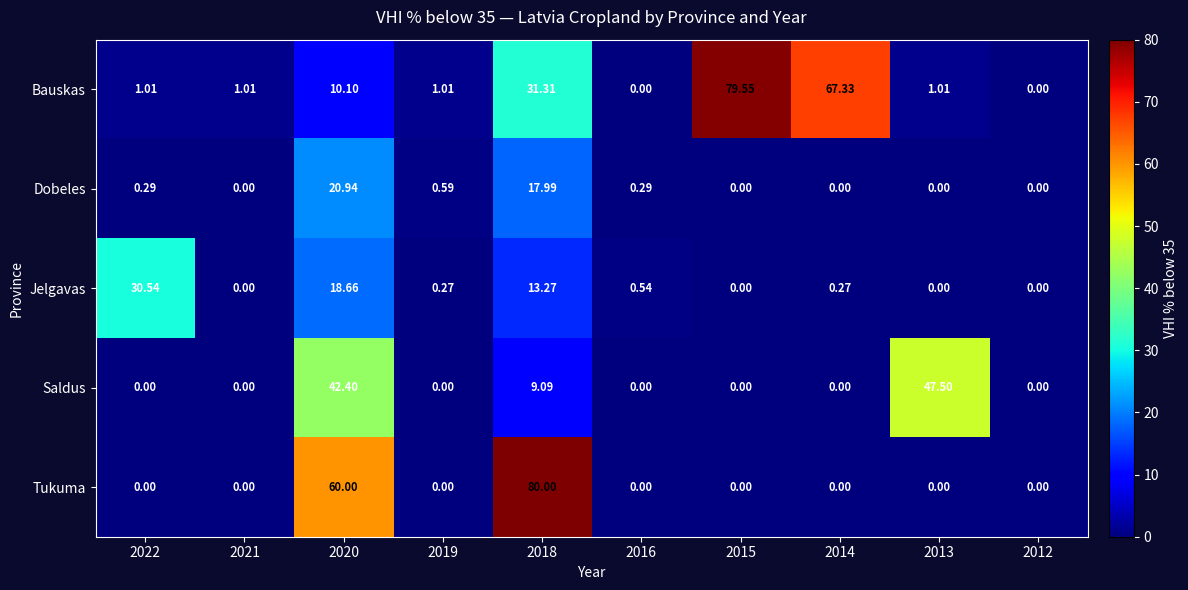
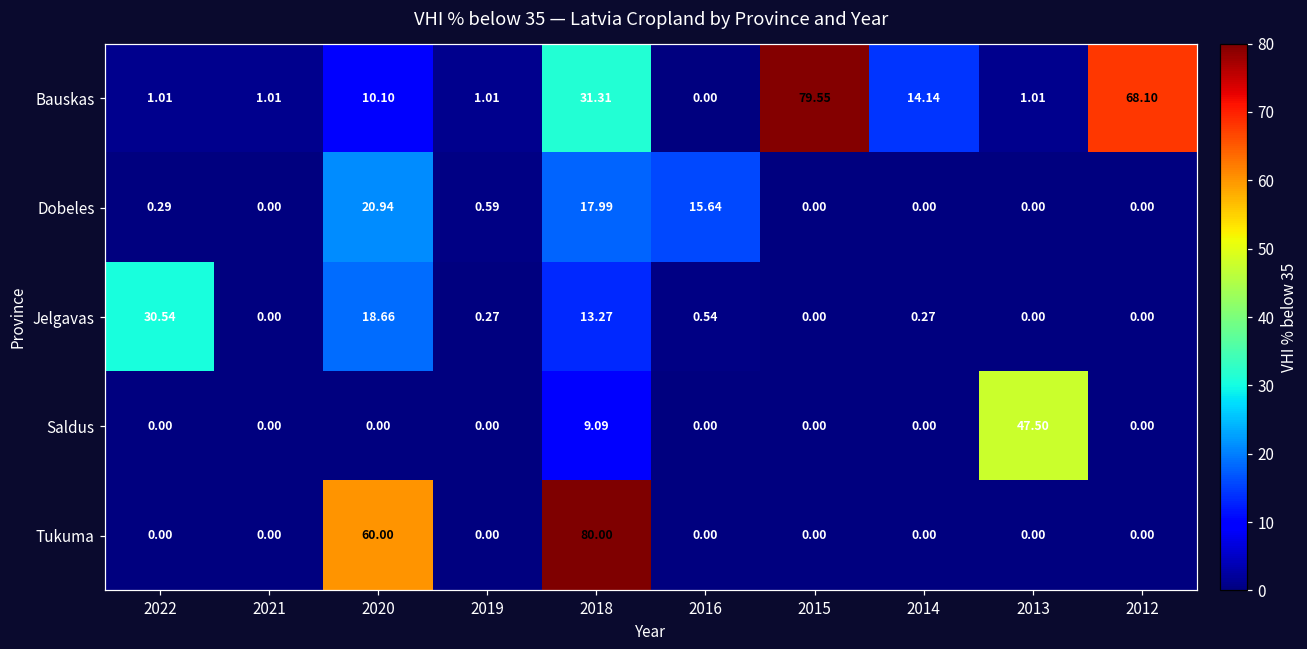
Bauskas, 2014: 67.33 -> 14.14
Bauskas, 2012: 0.00 -> 68.10
Dobeles, 2016: 0.29 -> 15.64
Saldus, 2020: 42.40 -> 0.00
